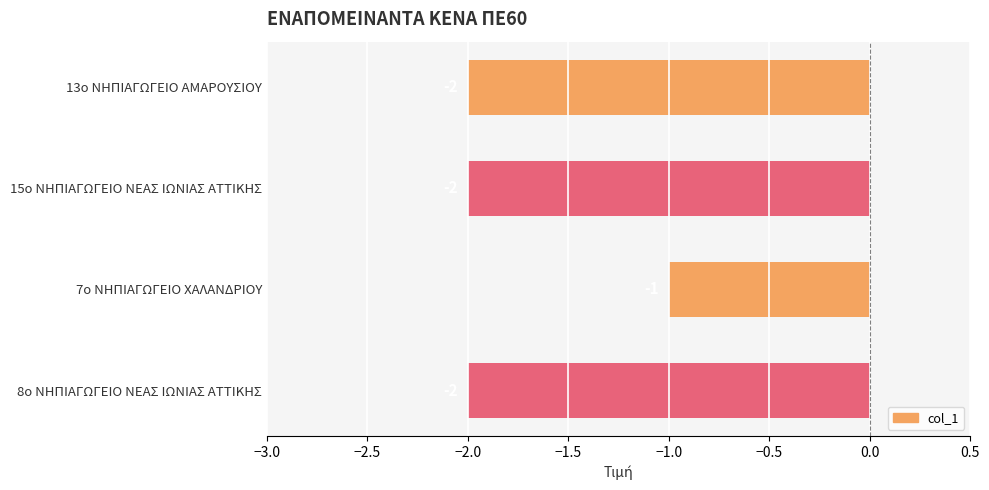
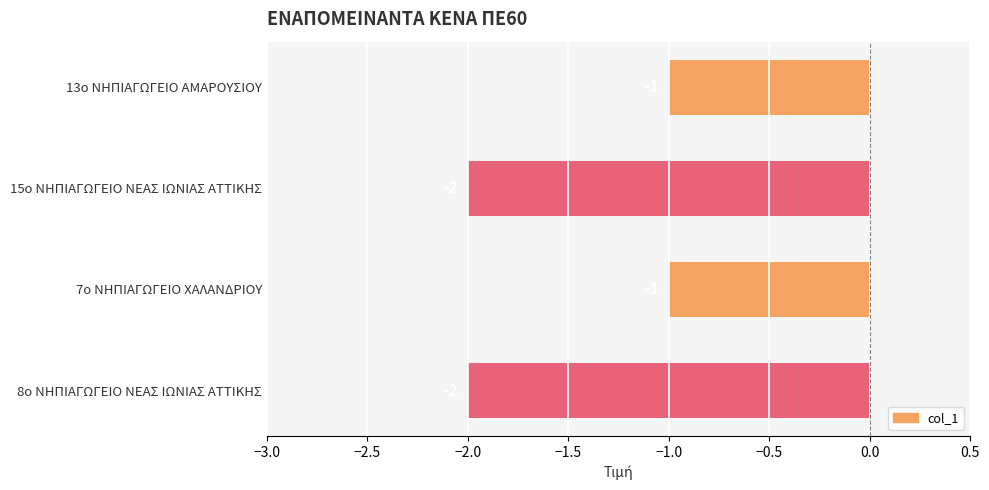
13ο ΝΗΠΙΑΓΩΓΕΙΟ ΑΜΑΡΟΥΣΙΟΥ: -2 -> -1
